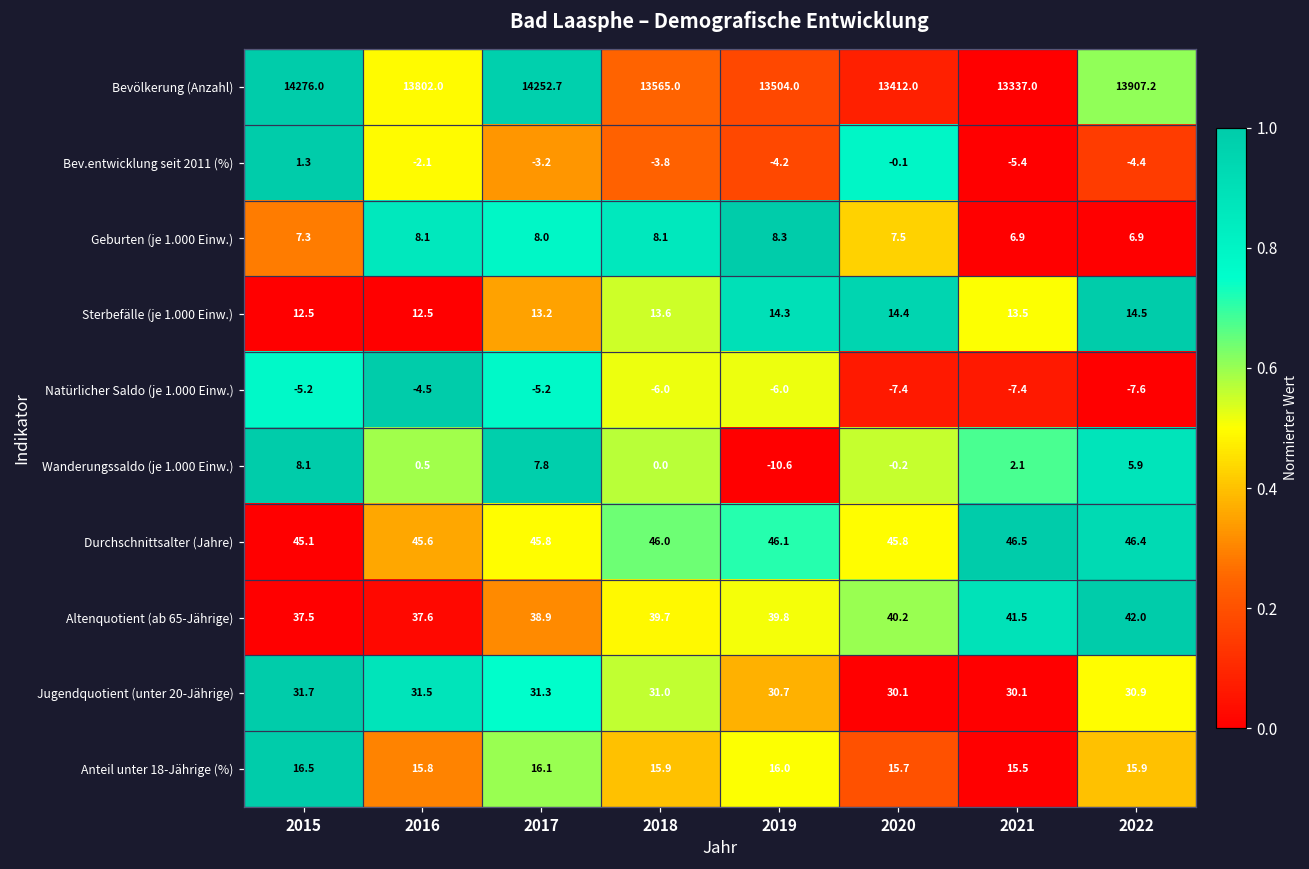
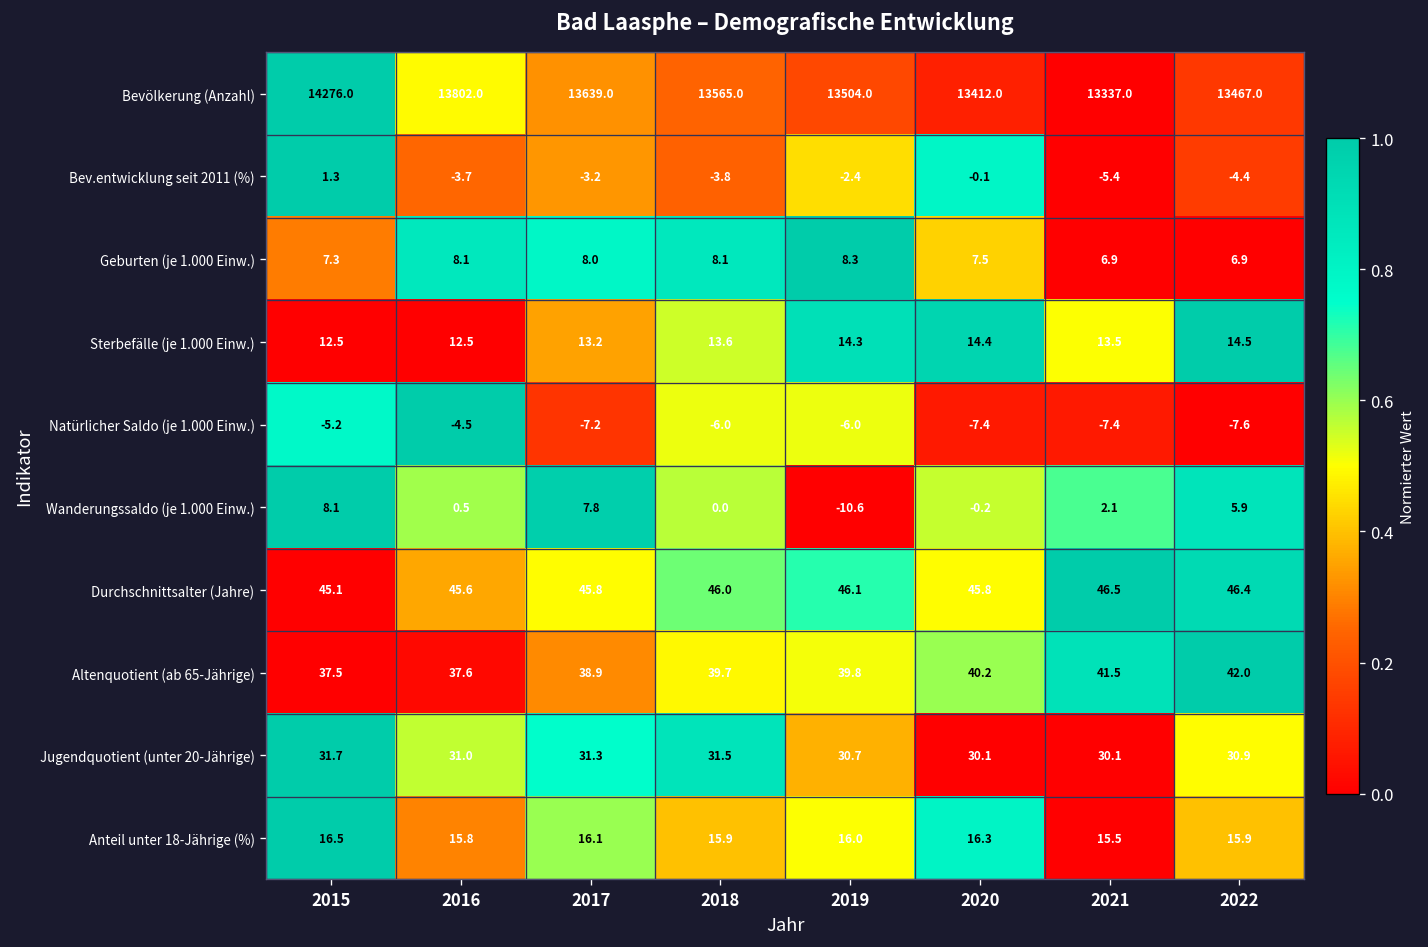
Bevölkerung (Anzahl), 2017: 14252.7 -> 13639.0
Bevölkerung (Anzahl), 2022: 13907.2 -> 13467.0
Bev.entwicklung seit 2011 (%), 2016: -2.1 -> -3.7
Bev.entwicklung seit 2011 (%), 2019: -4.2 -> -2.4
Natürlicher Saldo (je 1.000 Einw.), 2017: -5.2 -> -7.2
Jugendquotient (unter 20-Jährige), 2016: 31.5 -> 31.0
Jugendquotient (unter 20-Jährige), 2018: 31.0 -> 31.5
Anteil unter 18-Jährige (%), 2020: 15.7 -> 16.3
